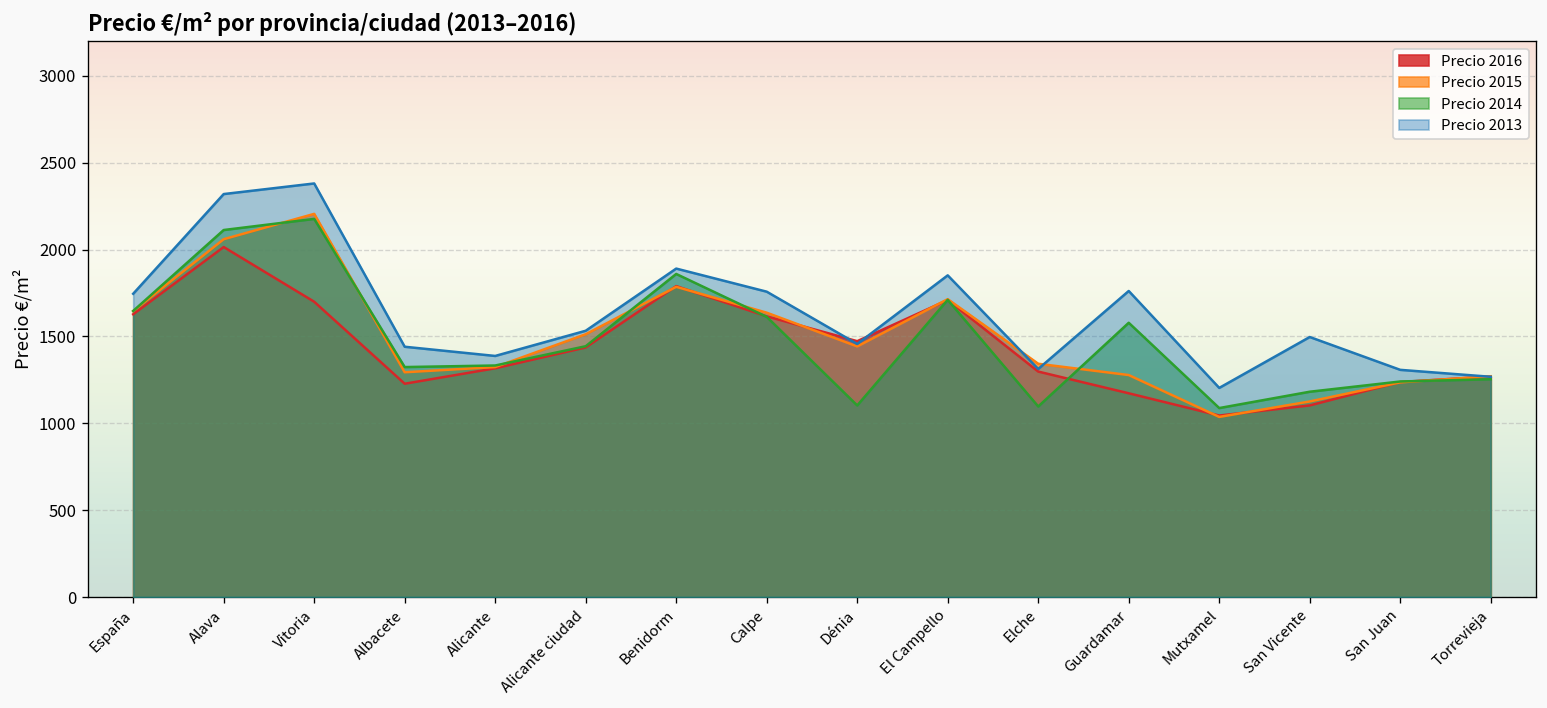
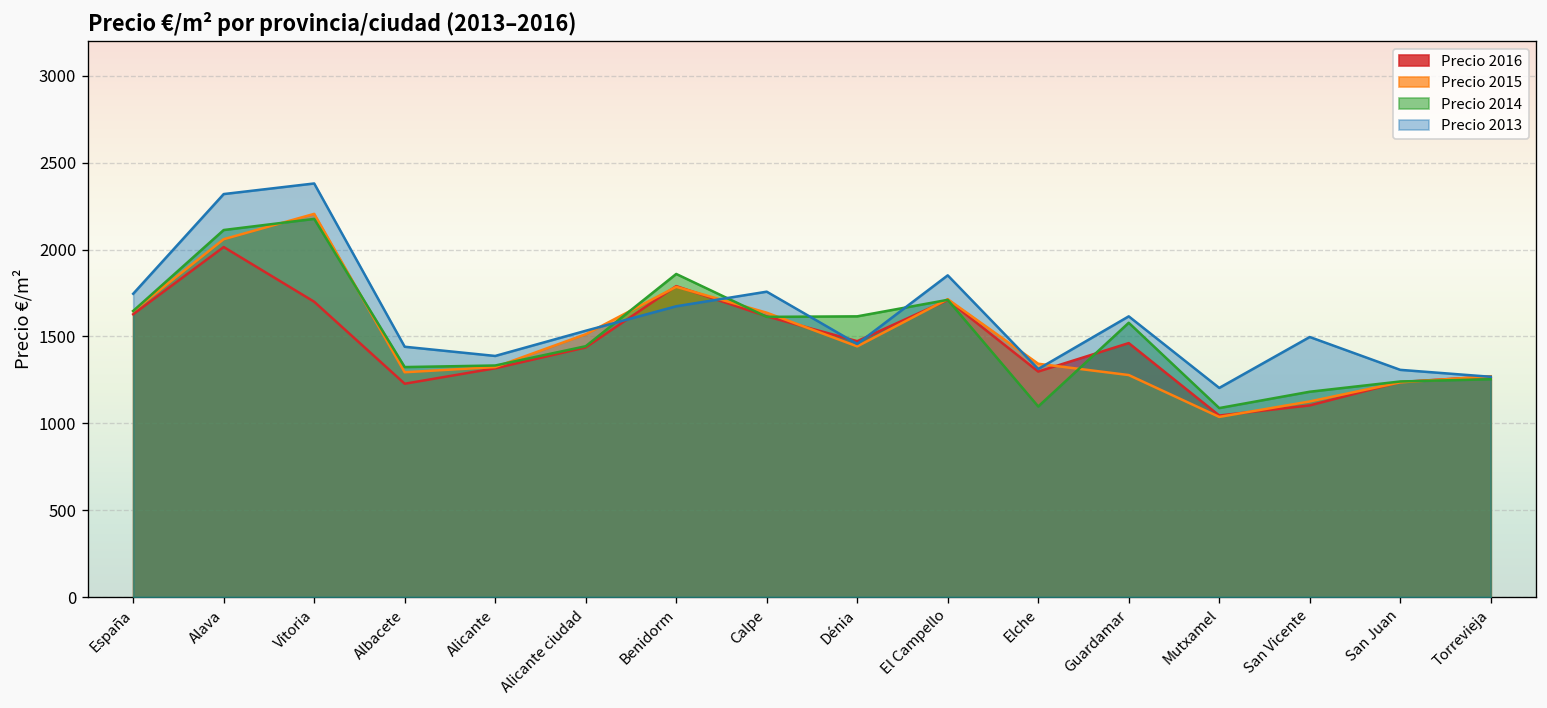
Precio 2013, Benidorm: 1890 -> 1670
Precio 2014, Dénia: 1100 -> 1620
Precio 2016, Guardamar: 1170 -> 1460
Precio 2013, Guardamar: 1760 -> 1620
